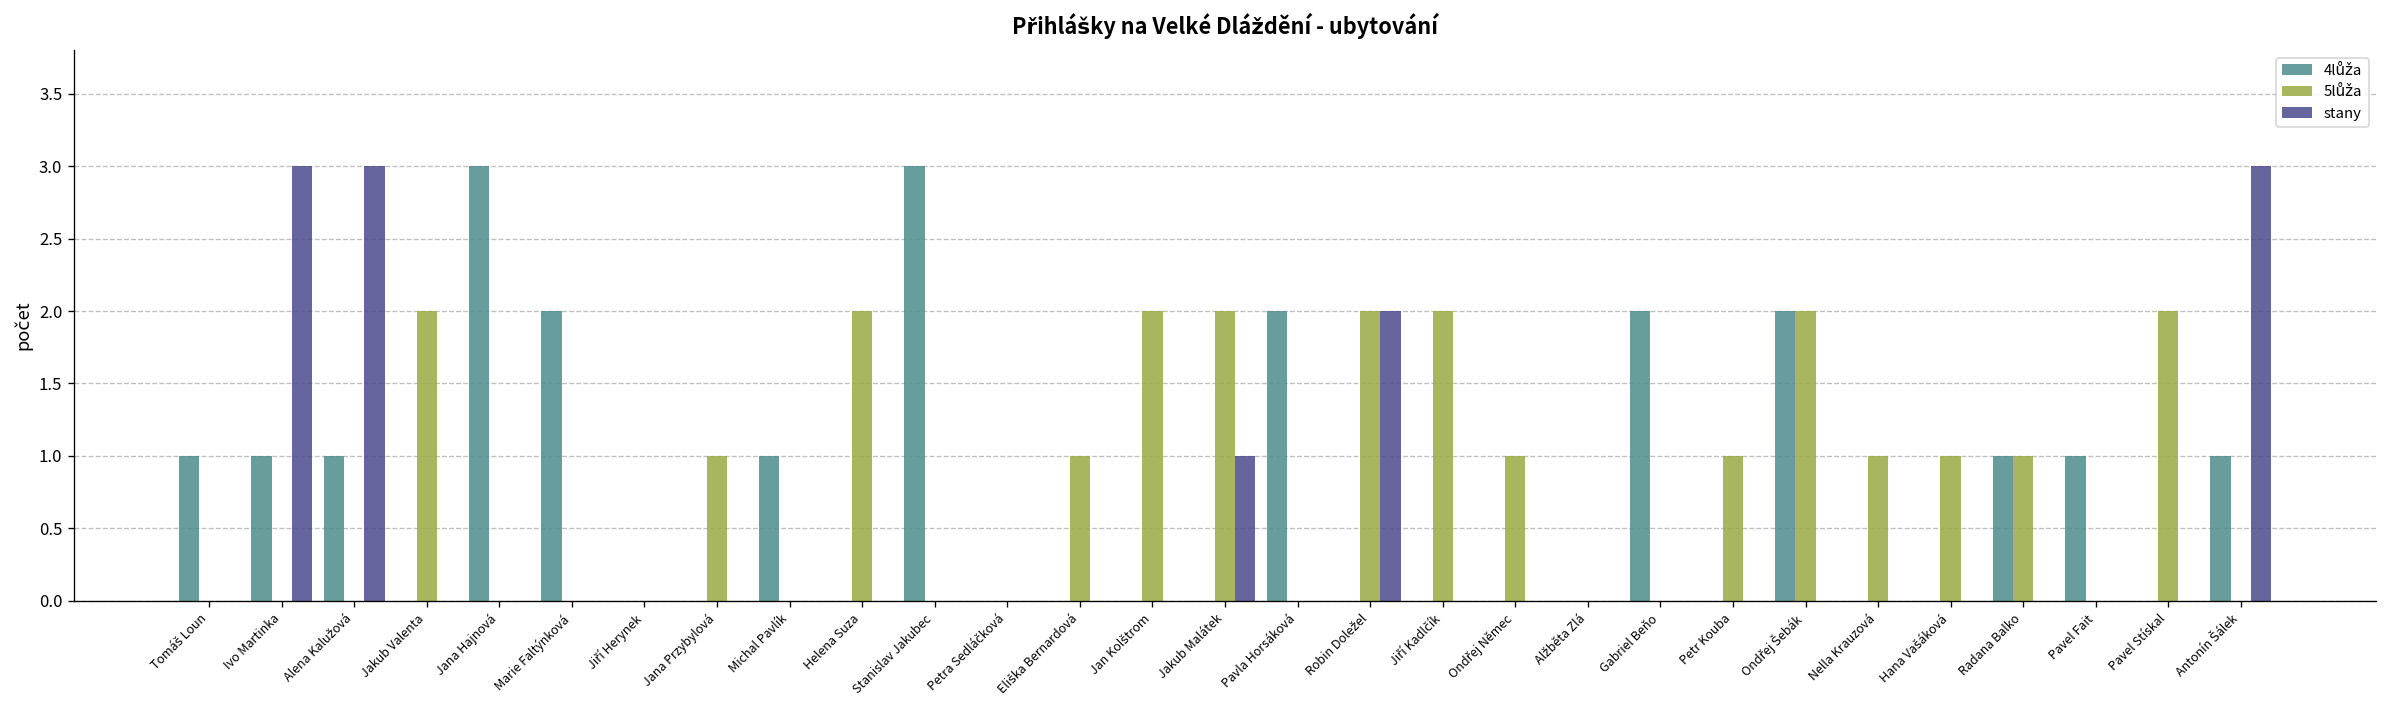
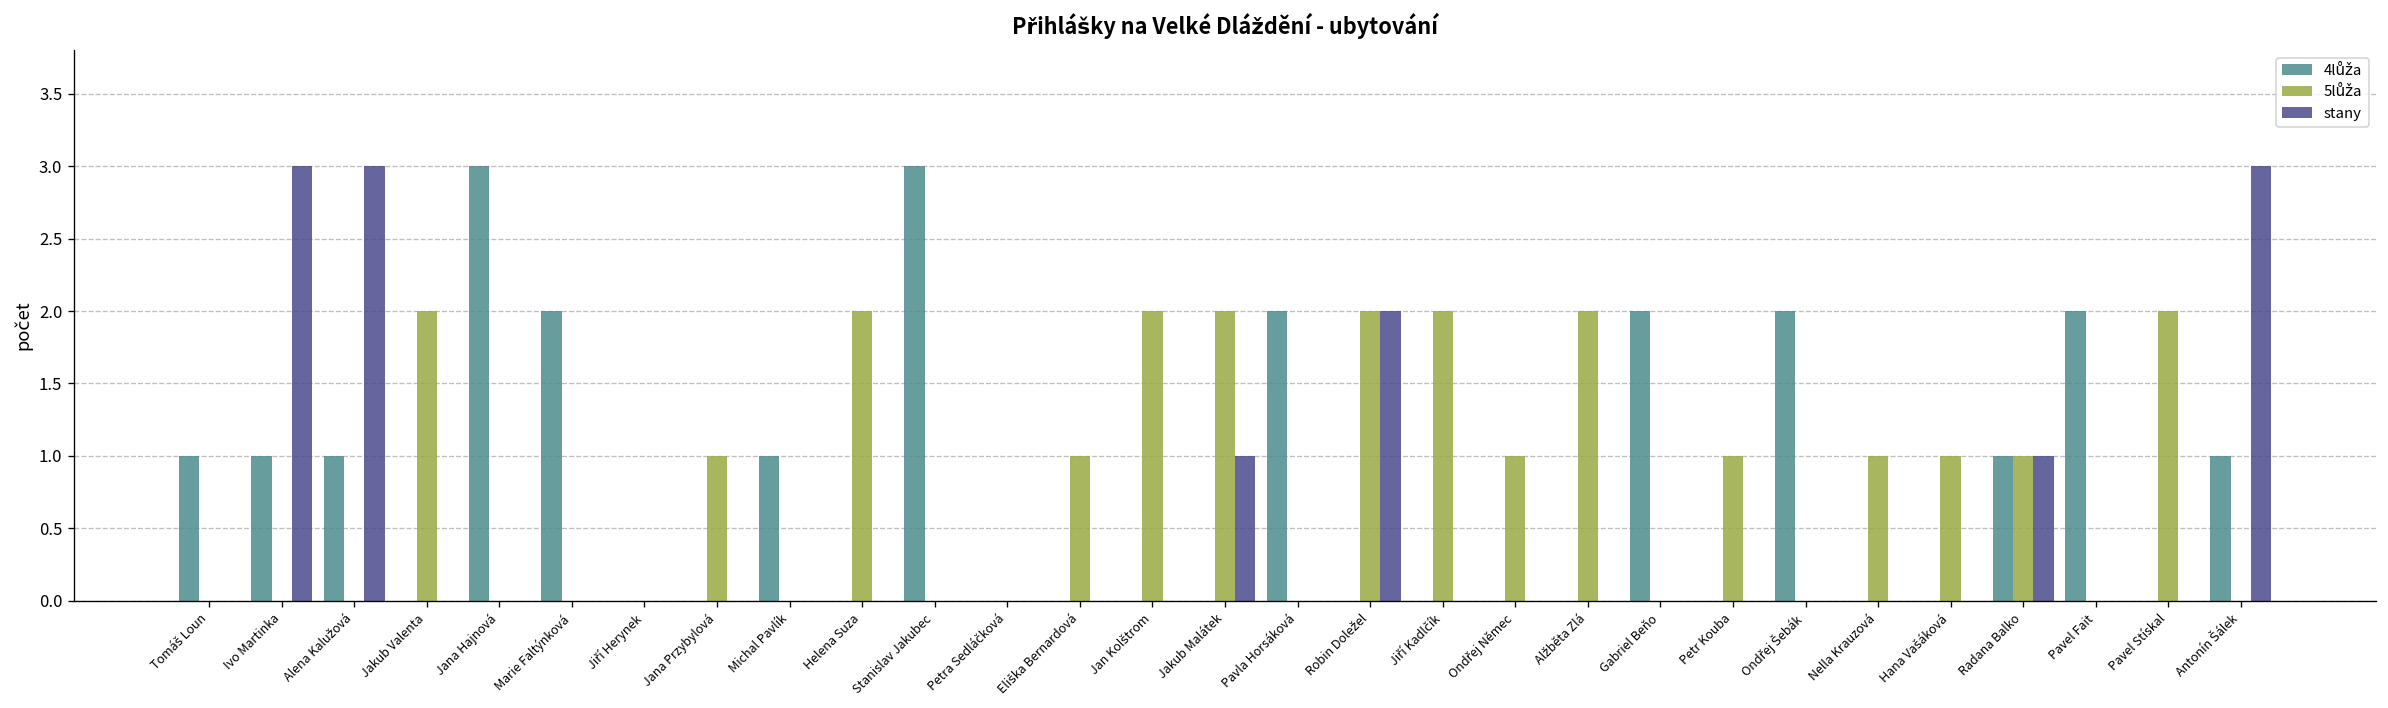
5lůža, Alžběta Zlá: 0 -> 2
5lůža, Ondřej Šebák: 2 -> 0
stany, Radana Balko: 0 -> 1
4lůža, Pavel Fait: 1 -> 2
